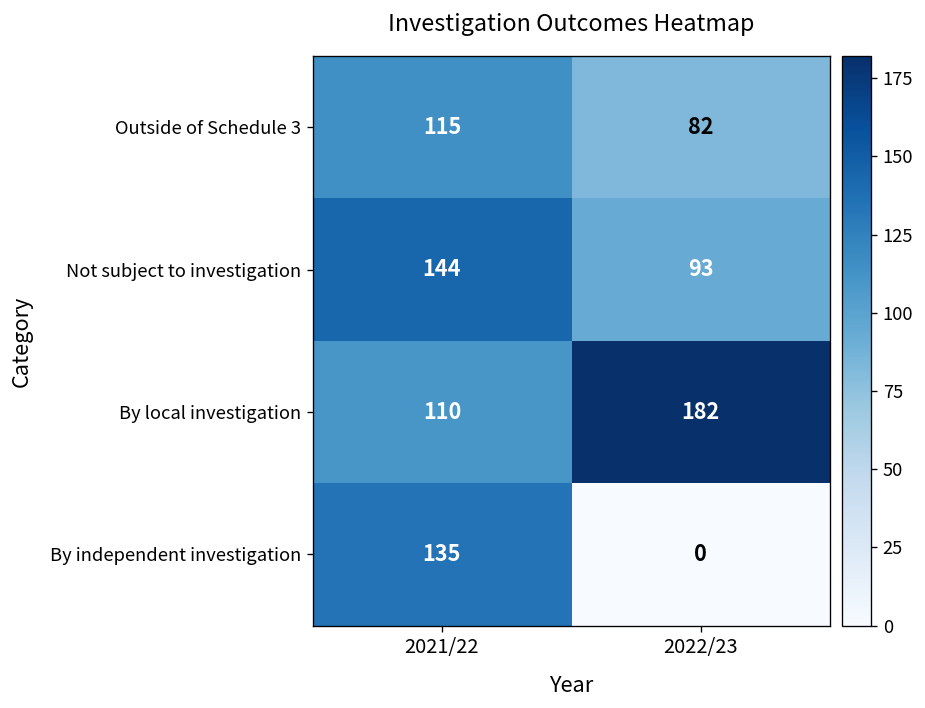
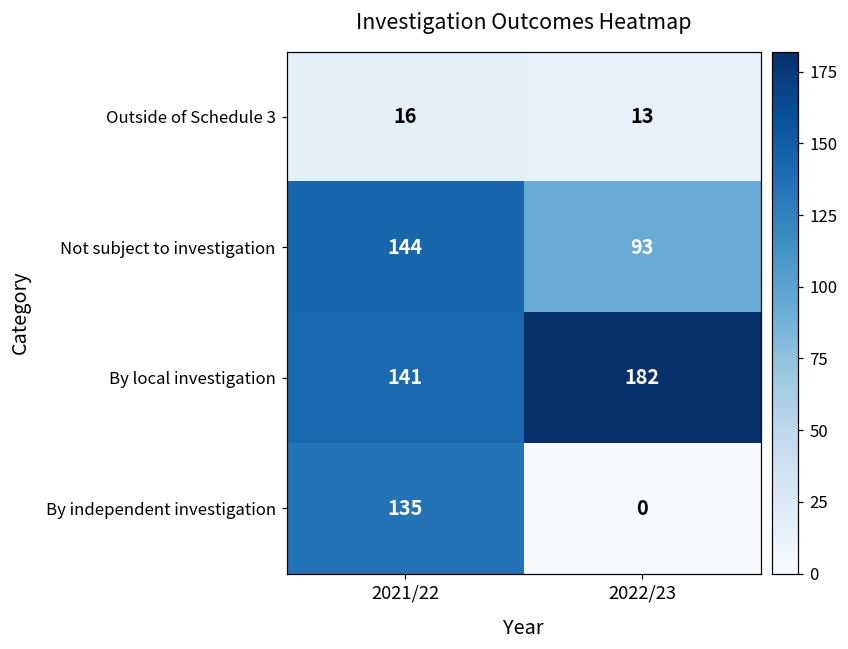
Outside of Schedule 3, 2021/22: 115 -> 16
Outside of Schedule 3, 2022/23: 82 -> 13
By local investigation, 2021/22: 110 -> 141
